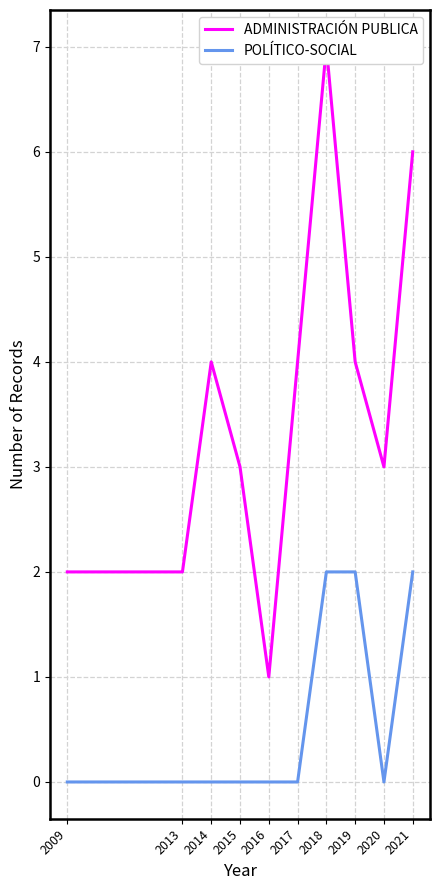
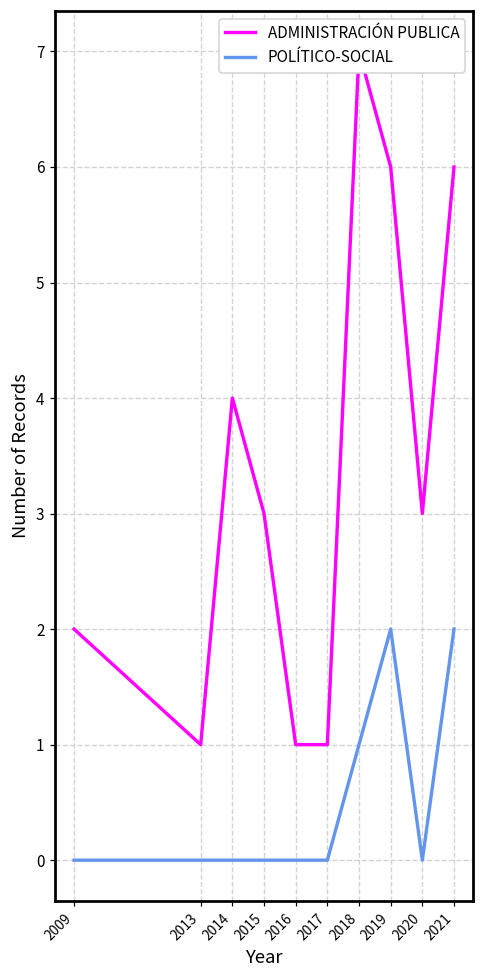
ADMINISTRACIÓN PUBLICA, 2013: 2 -> 1
ADMINISTRACIÓN PUBLICA, 2017: 4 -> 1
POLÍTICO-SOCIAL, 2018: 2 -> 1
ADMINISTRACIÓN PUBLICA, 2019: 4 -> 6
